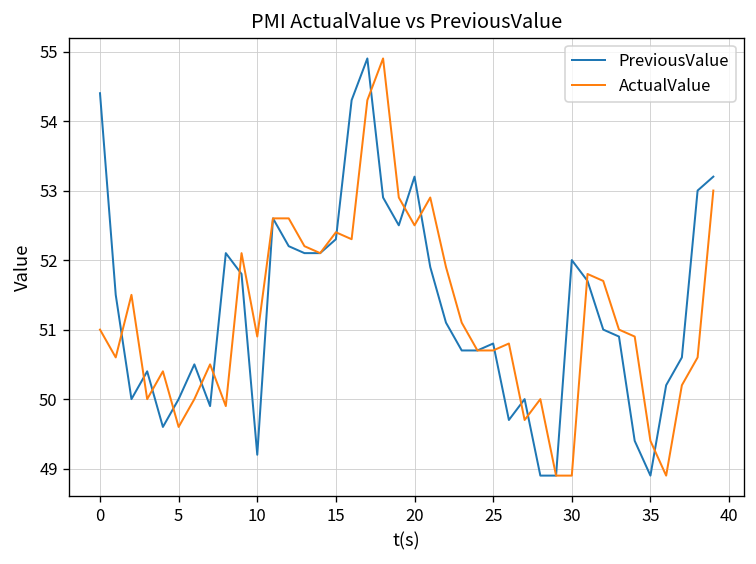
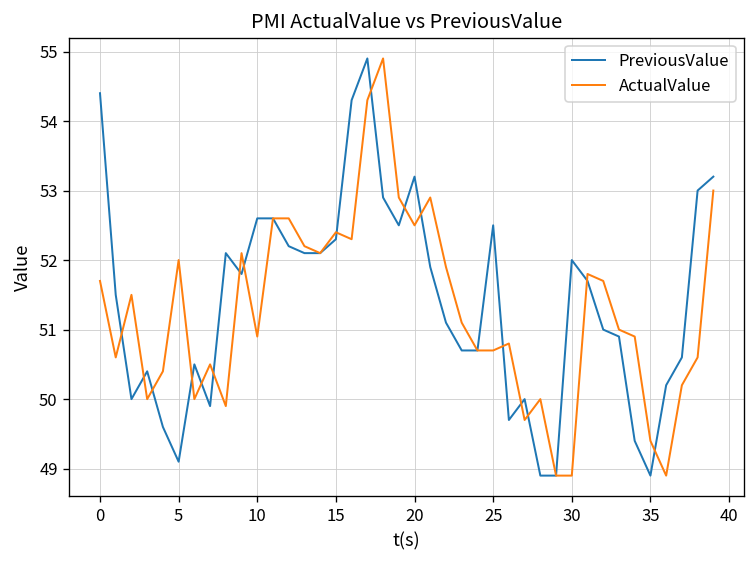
ActualValue, 0: 51.0 -> 51.7
PreviousValue, 5: 50.0 -> 49.1
ActualValue, 5: 49.6 -> 52.0
PreviousValue, 10: 49.2 -> 52.6
PreviousValue, 25: 50.8 -> 52.5
